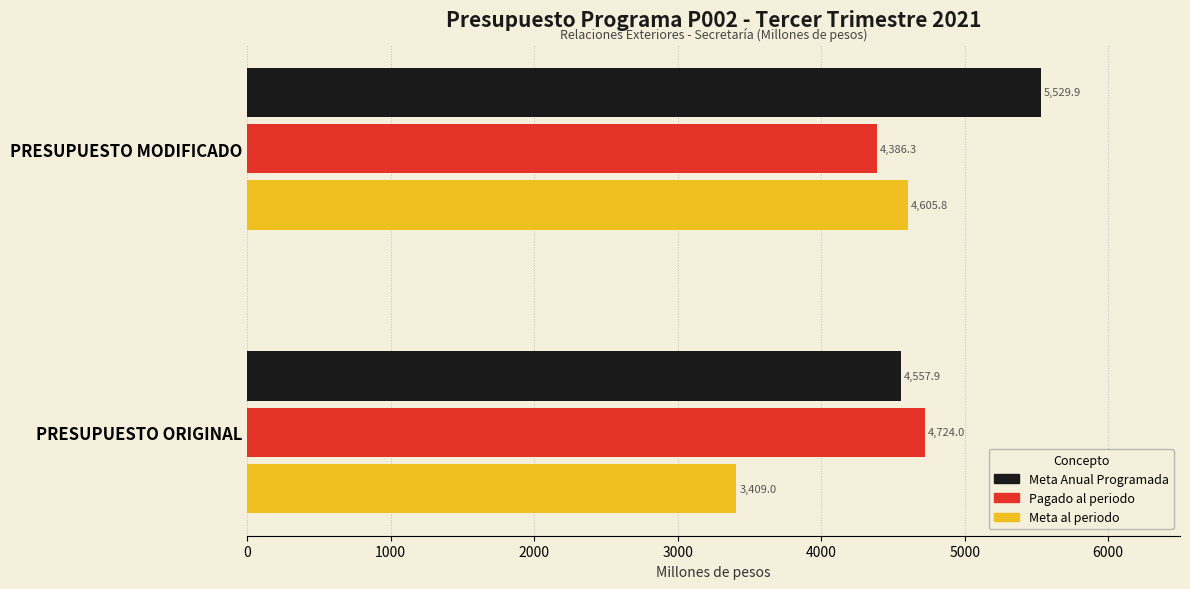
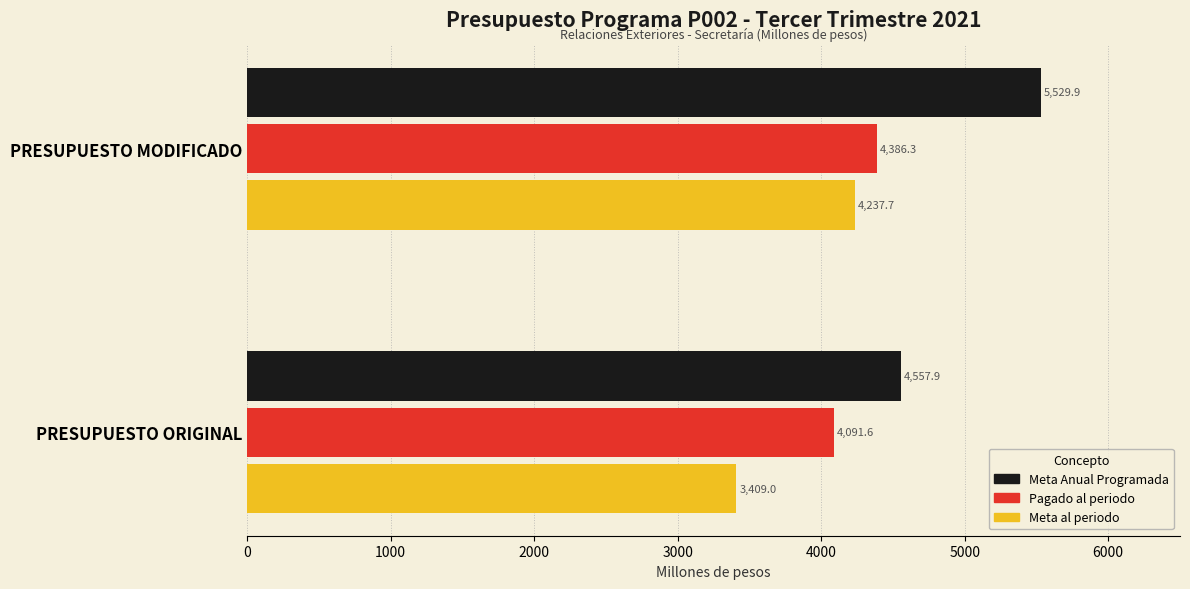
Meta al periodo, PRESUPUESTO MODIFICADO: 4,605.8 -> 4,237.7
Pagado al periodo, PRESUPUESTO ORIGINAL: 4,724.0 -> 4,091.6
